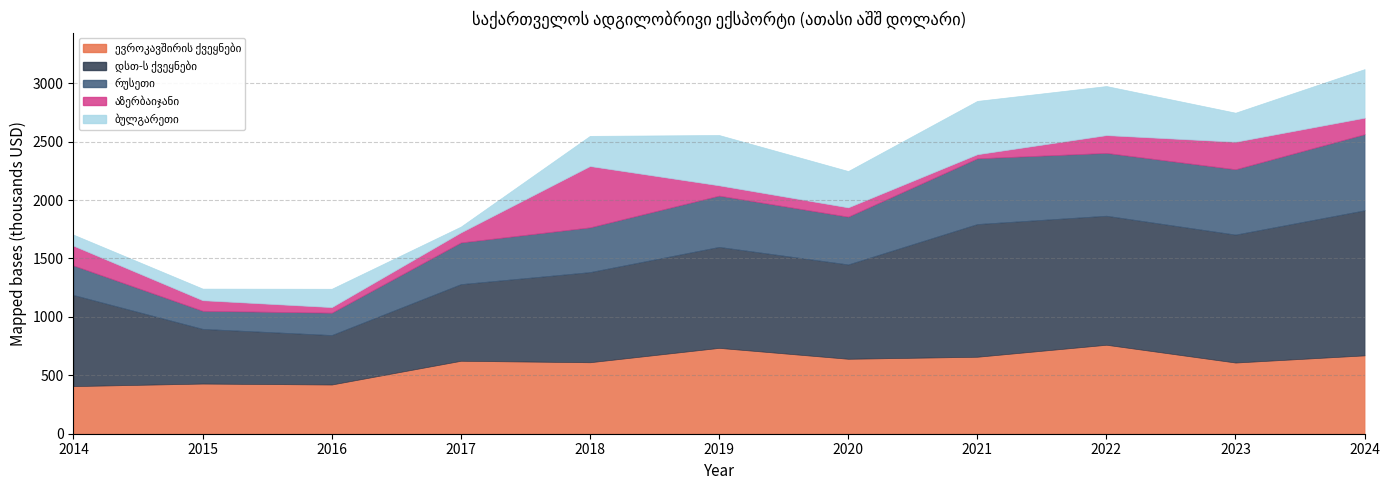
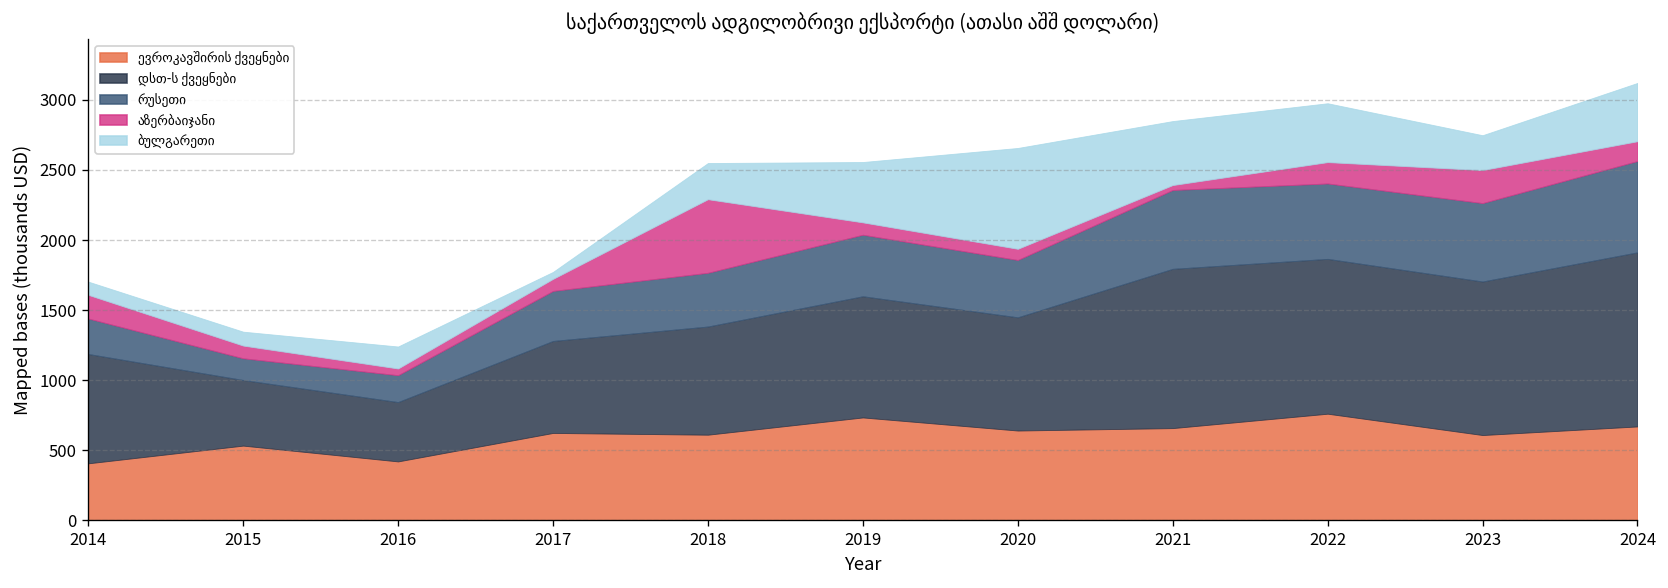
ევროკავშირის ქვეყნები, 2015: 430 -> 530
ბულგარეთი, 2020: 310 -> 720
